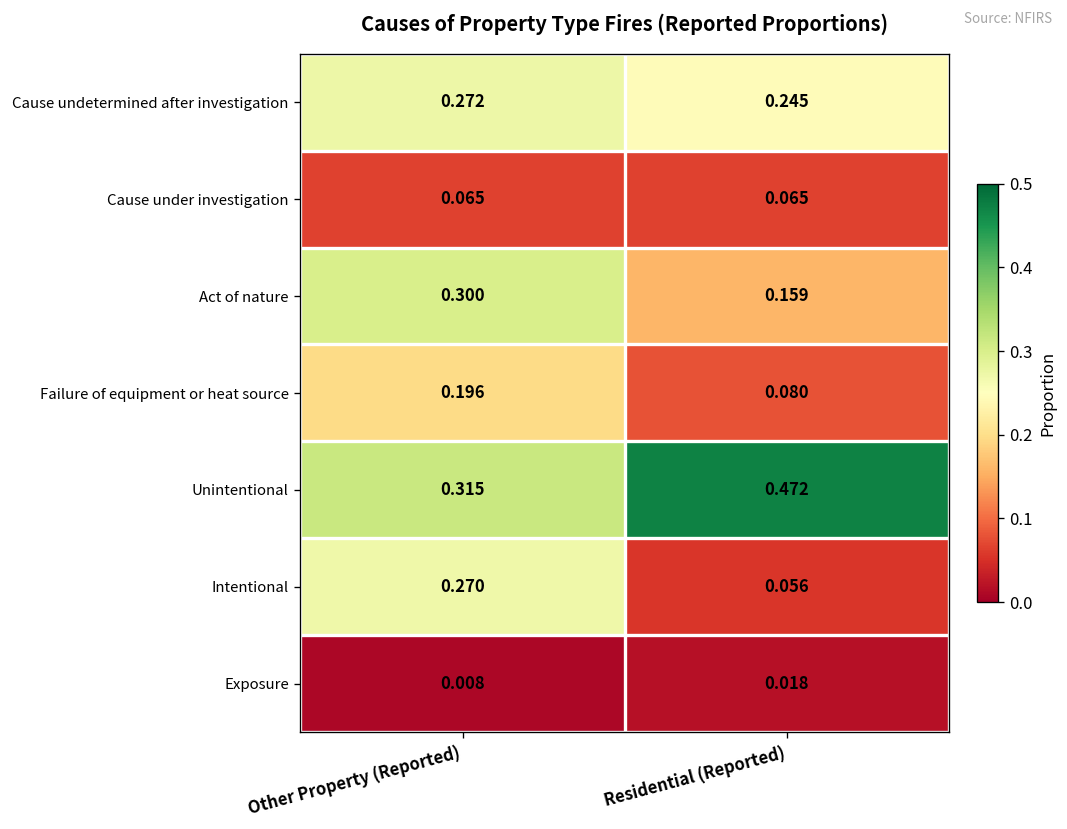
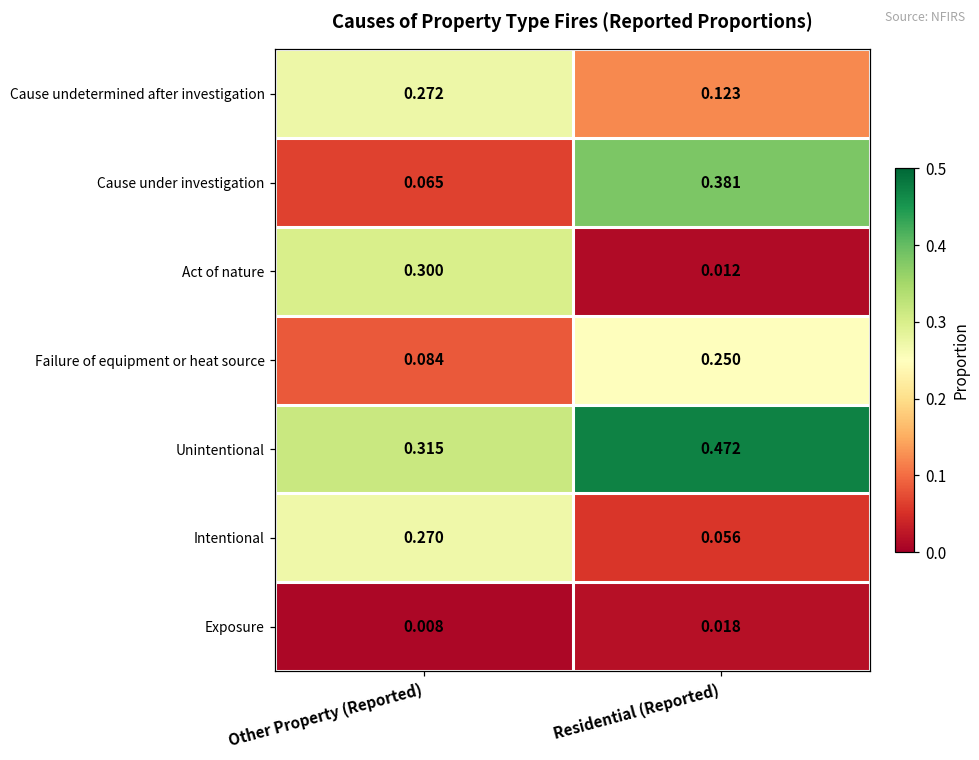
Cause undetermined after investigation, Residential (Reported): 0.245 -> 0.123
Cause under investigation, Residential (Reported): 0.065 -> 0.381
Act of nature, Residential (Reported): 0.159 -> 0.012
Failure of equipment or heat source, Other Property (Reported): 0.196 -> 0.084
Failure of equipment or heat source, Residential (Reported): 0.080 -> 0.250
